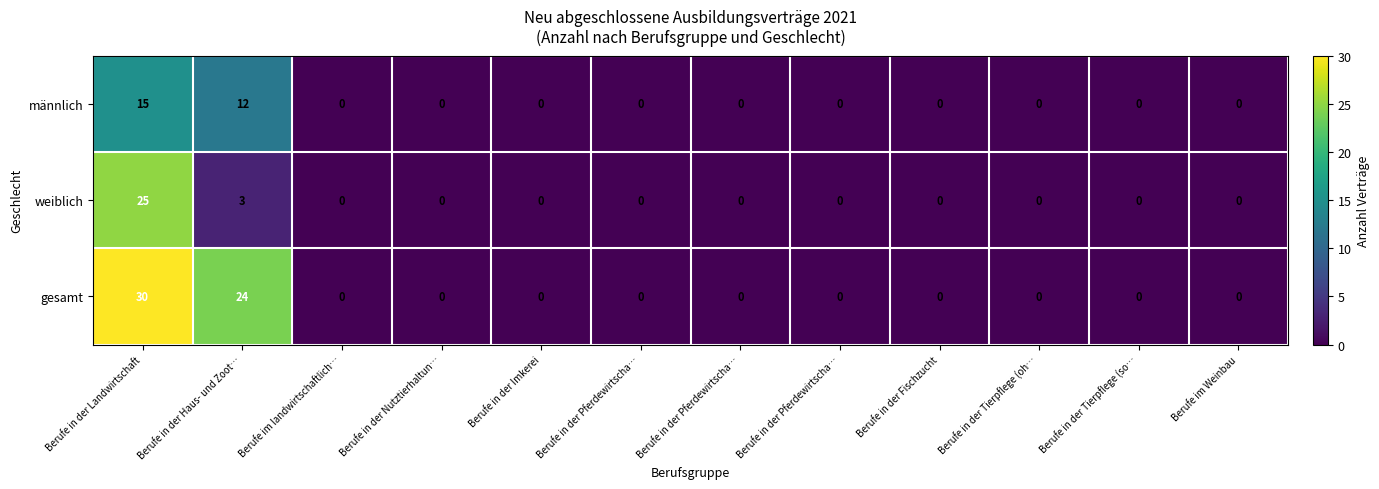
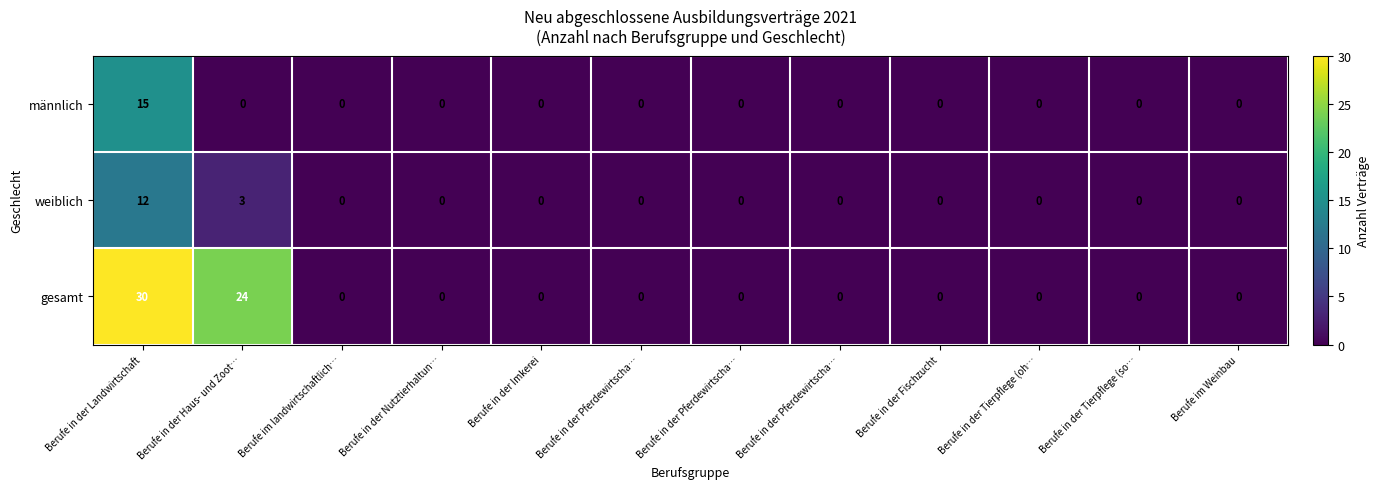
männlich, Berufe in der Haus- und Zoot…: 12 -> 0
weiblich, Berufe in der Landwirtschaft: 25 -> 12
